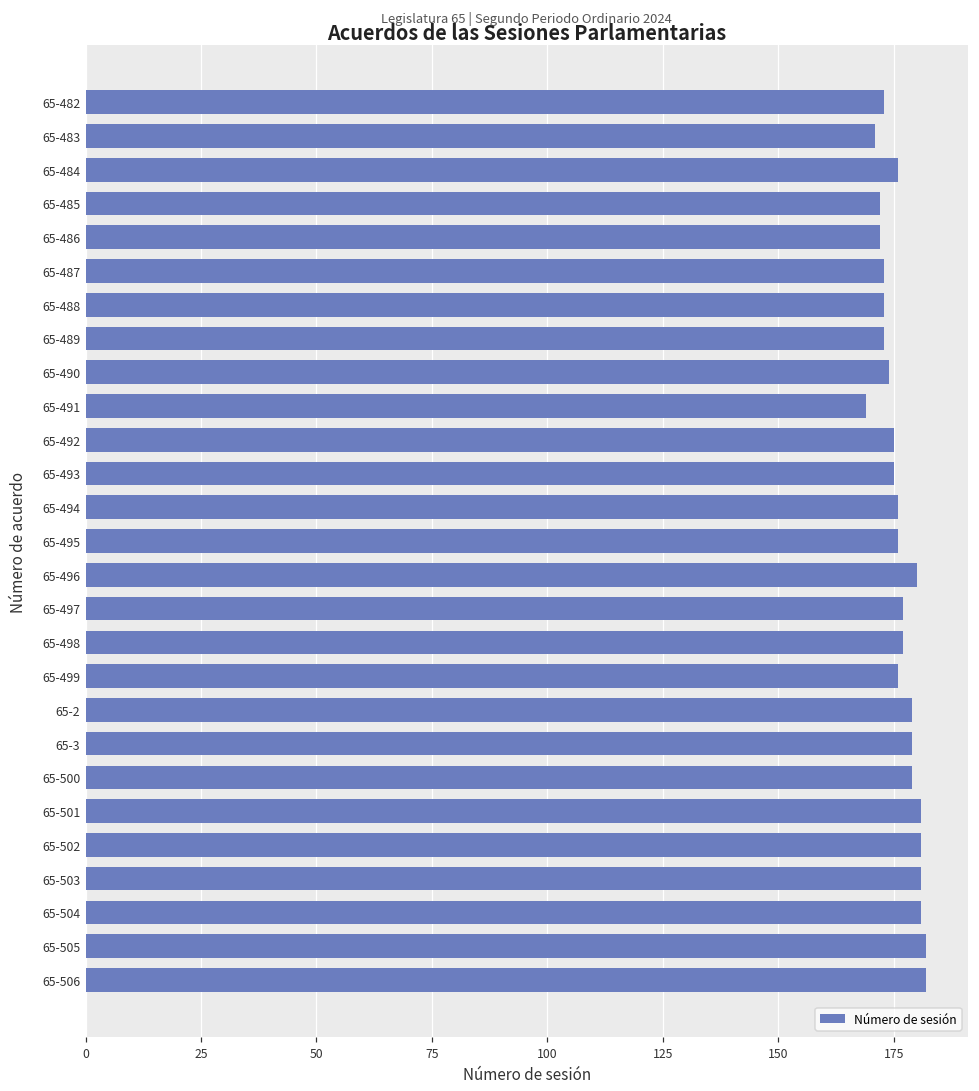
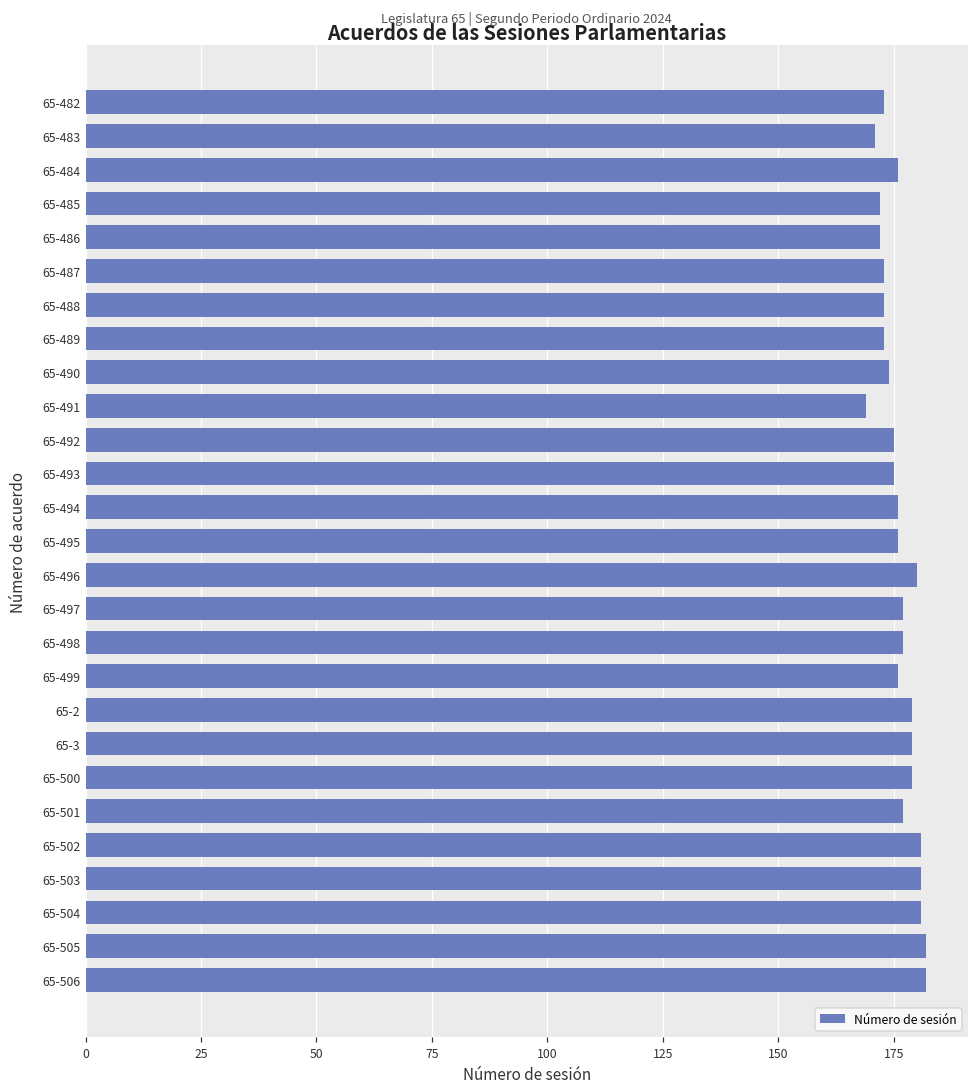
65-501: 181 -> 177
